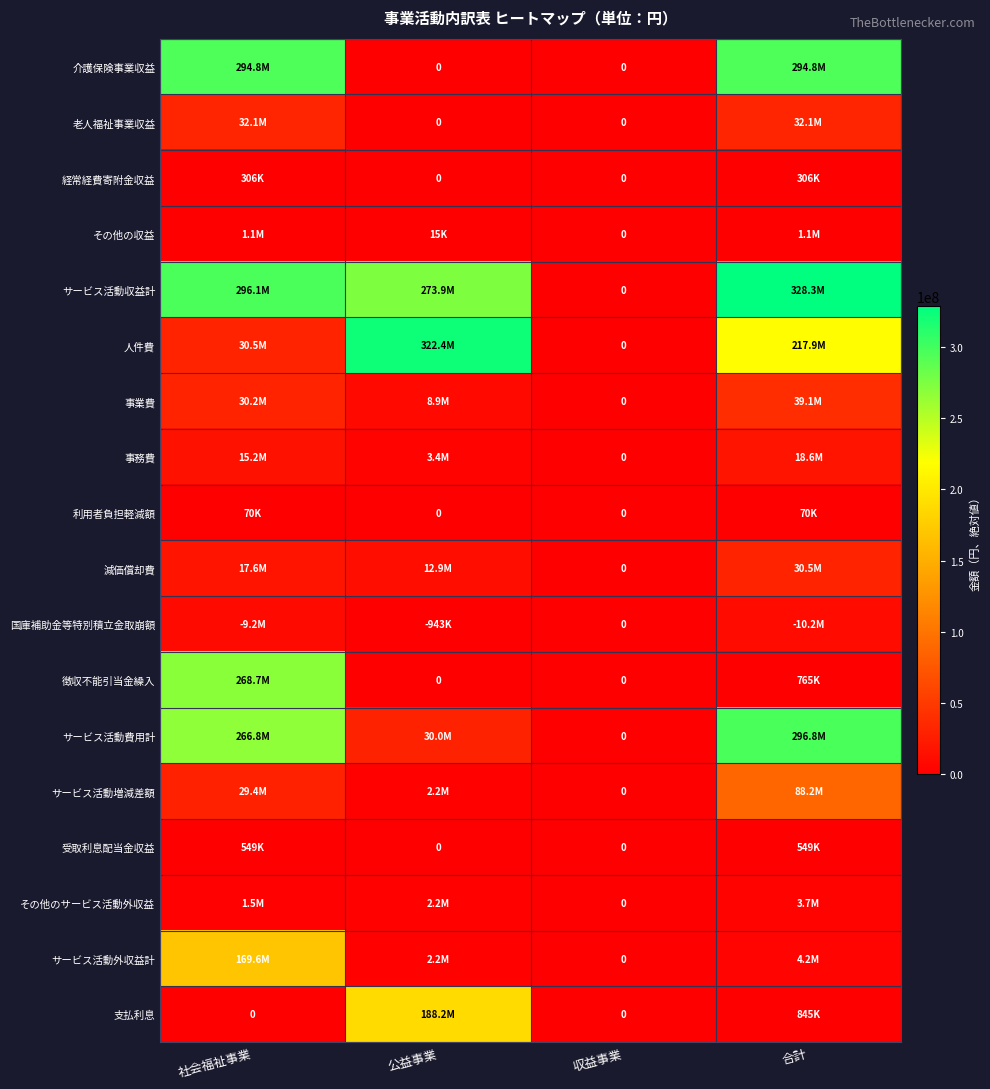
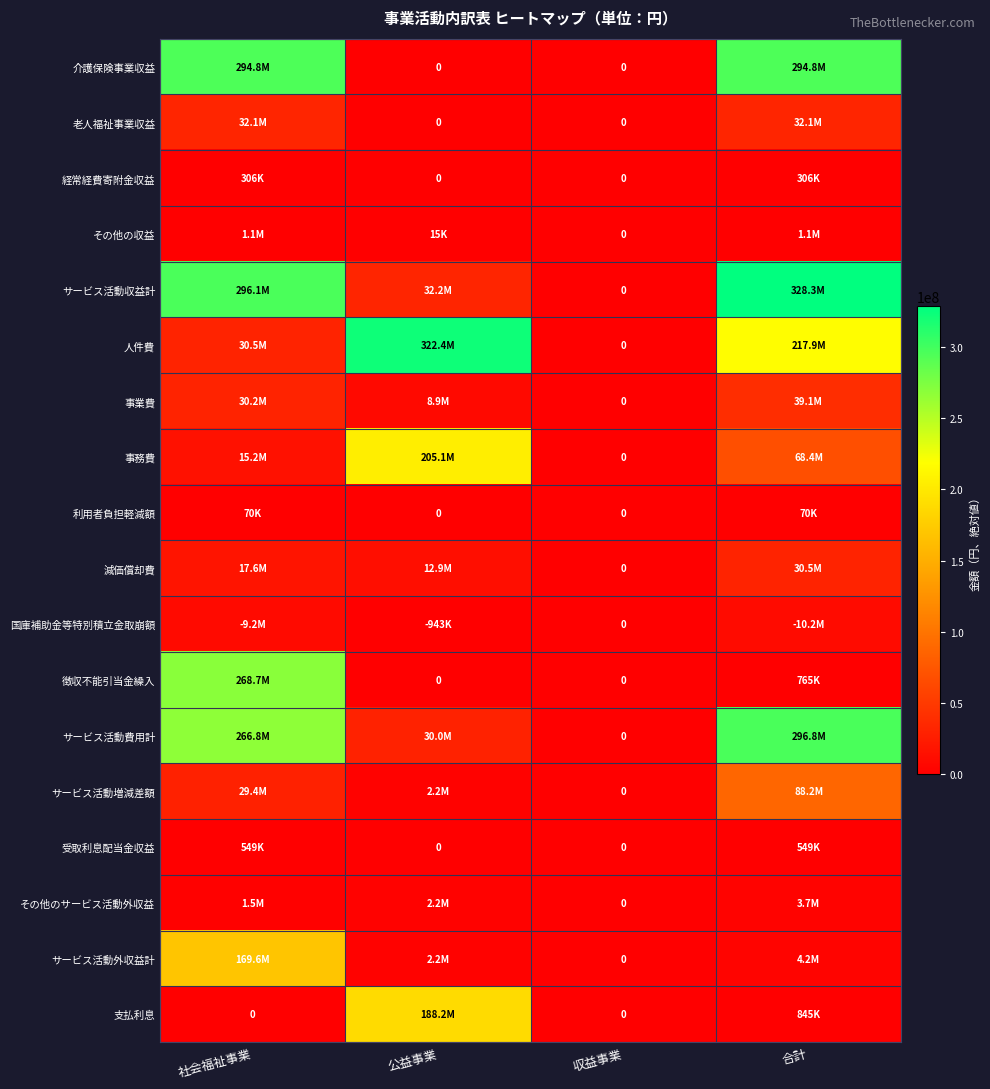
サービス活動収益計, 公益事業: 273.9M -> 32.2M
事務費, 公益事業: 3.4M -> 205.1M
事務費, 合計: 18.6M -> 68.4M
